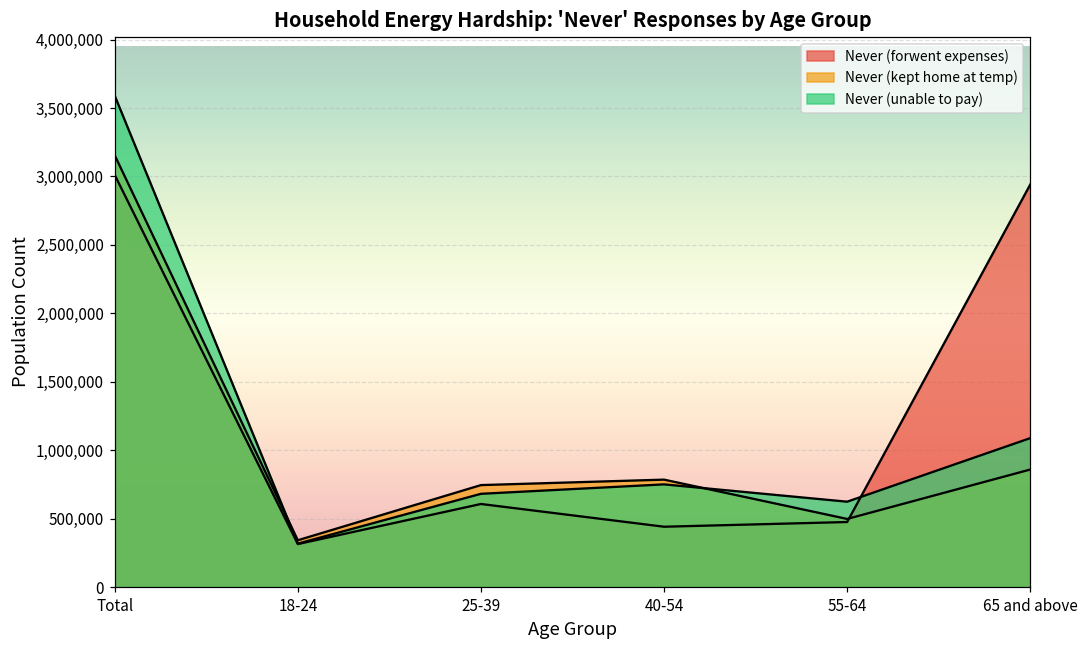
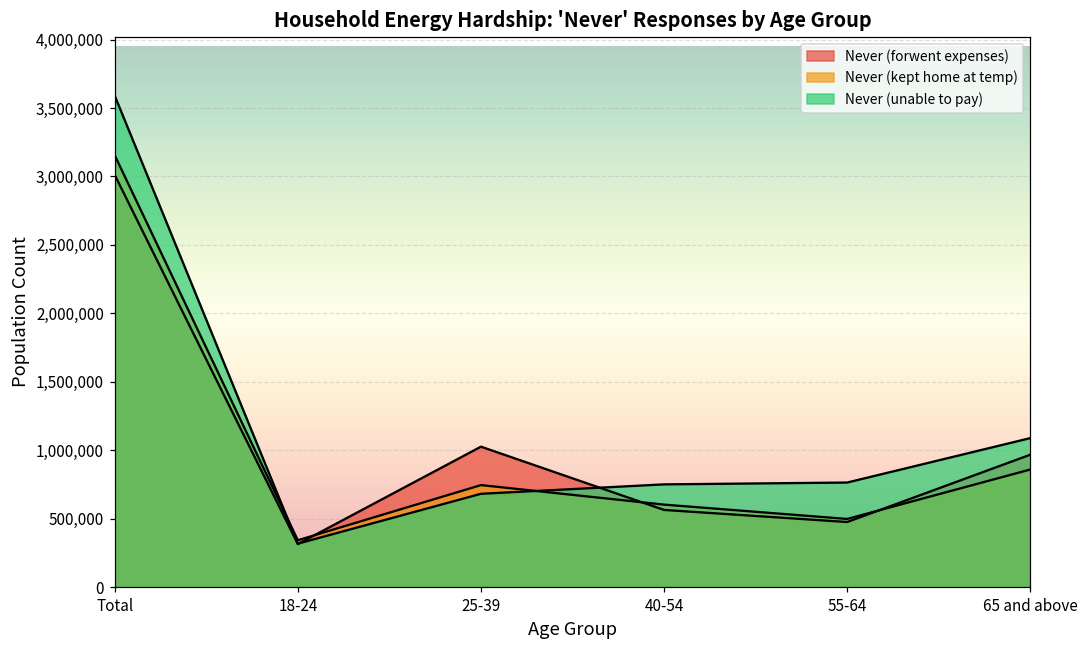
Never (forwent expenses), 25-39: 610,000 -> 1,030,000
Never (forwent expenses), 40-54: 440,000 -> 560,000
Never (kept home at temp), 40-54: 790,000 -> 600,000
Never (unable to pay), 55-64: 620,000 -> 760,000
Never (forwent expenses), 65 and above: 2,940,000 -> 970,000
